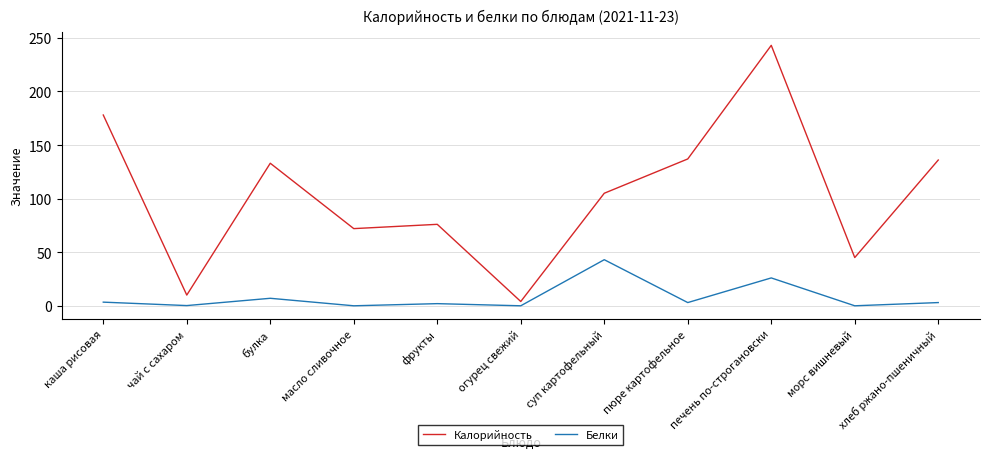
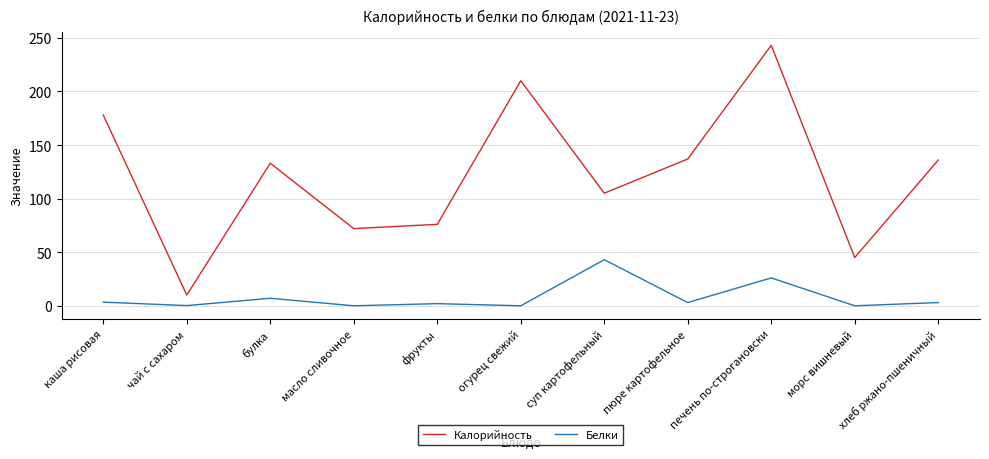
Калорийность, огурец свежий: 4 -> 210
